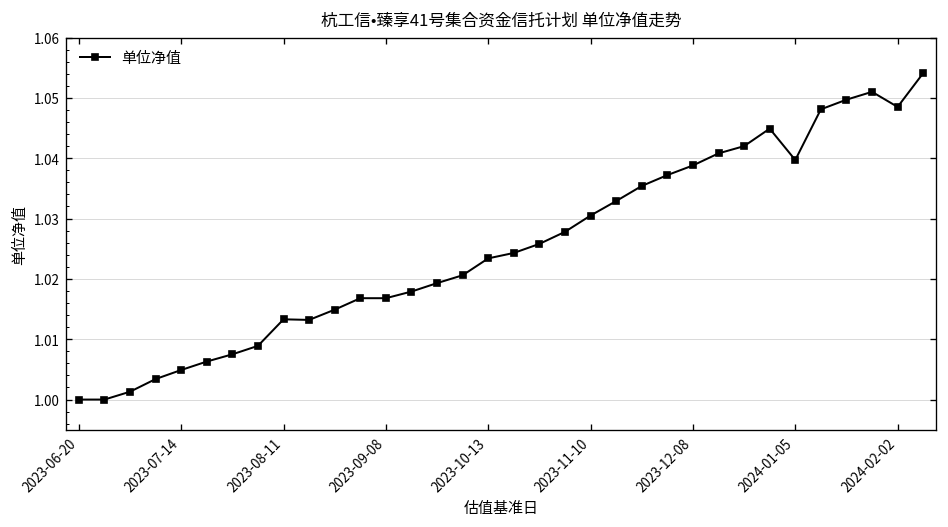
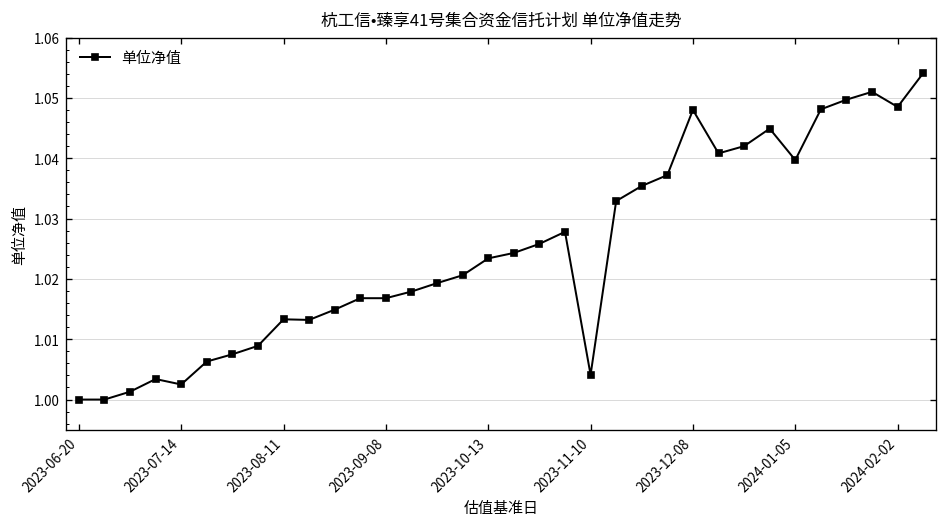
2023-07-14: 1.005 -> 1.003
2023-11-10: 1.031 -> 1.004
2023-12-08: 1.039 -> 1.048
